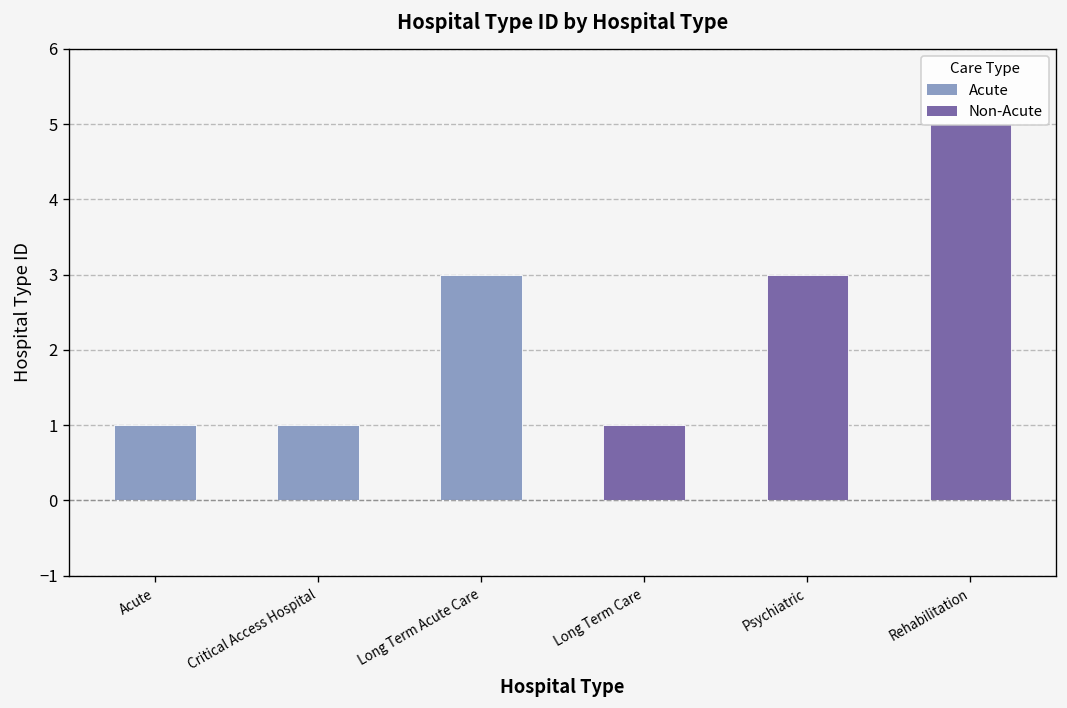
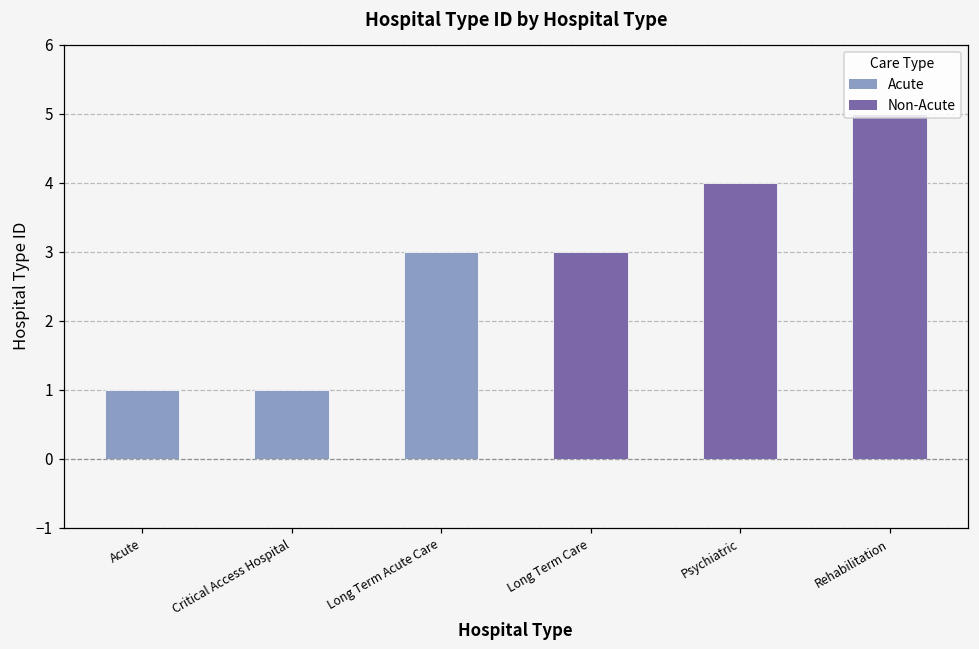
Long Term Care: 1 -> 3
Psychiatric: 3 -> 4
